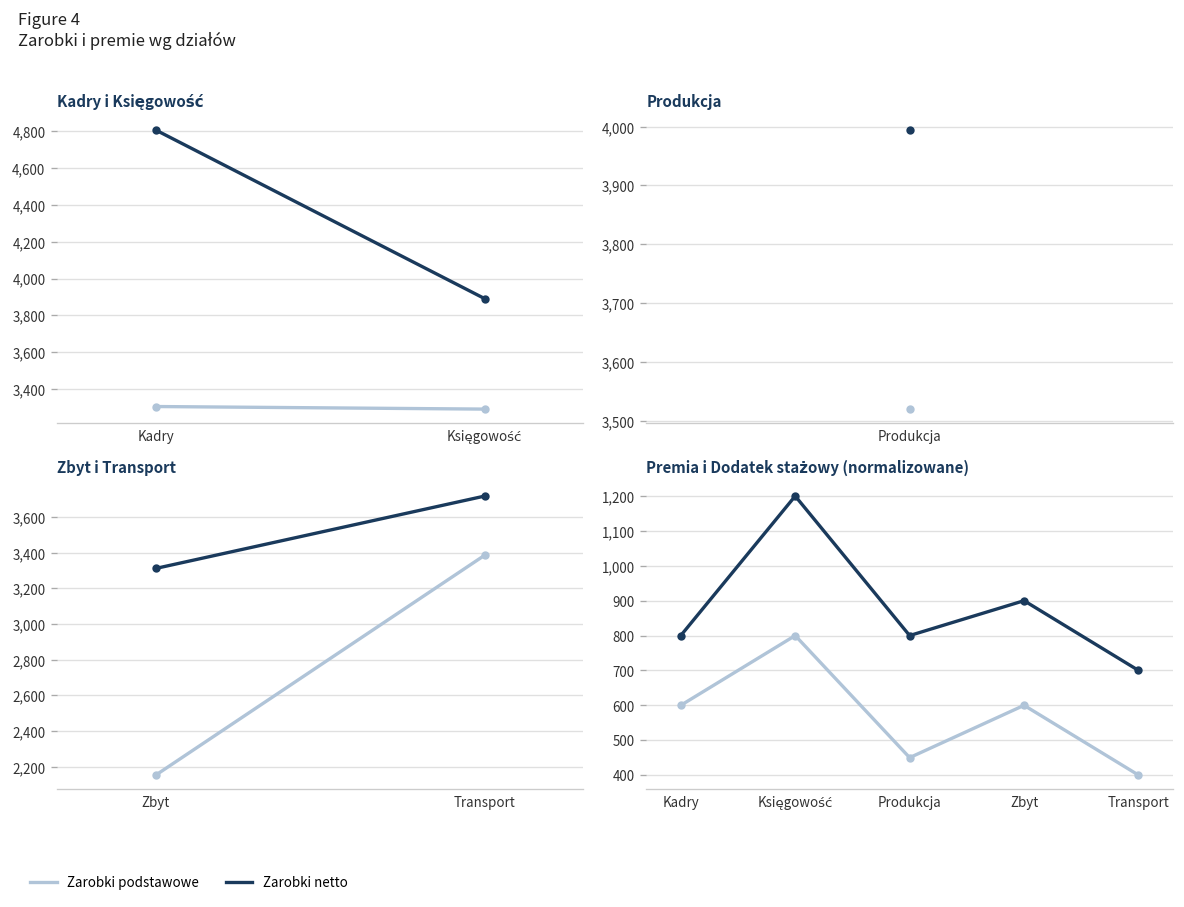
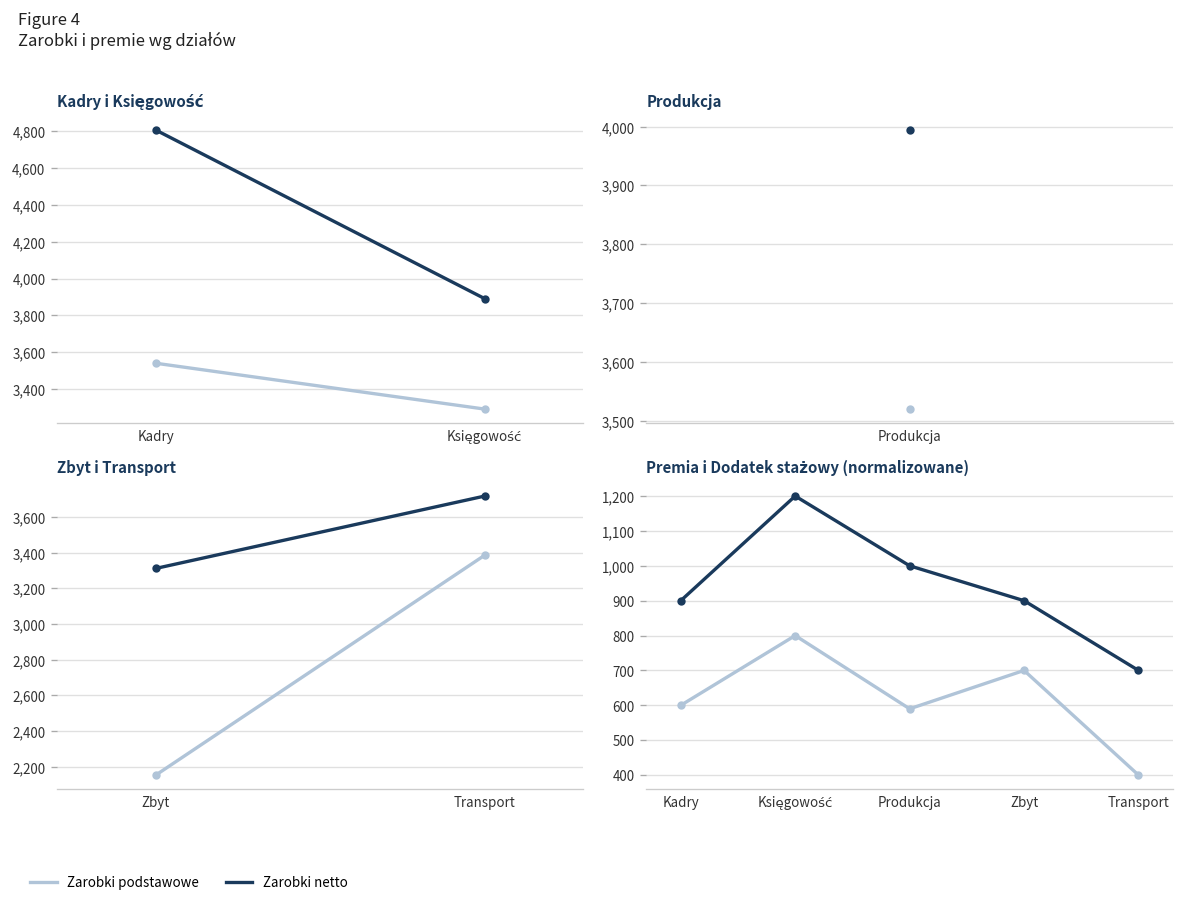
Kadry i Księgowość, Zarobki podstawowe, Kadry: 3,310 -> 3,540
Premia i Dodatek stażowy (normalizowane), Zarobki netto, Kadry: 800 -> 900
Premia i Dodatek stażowy (normalizowane), Zarobki podstawowe, Produkcja: 450 -> 590
Premia i Dodatek stażowy (normalizowane), Zarobki netto, Produkcja: 800 -> 1,000
Premia i Dodatek stażowy (normalizowane), Zarobki podstawowe, Zbyt: 600 -> 700
